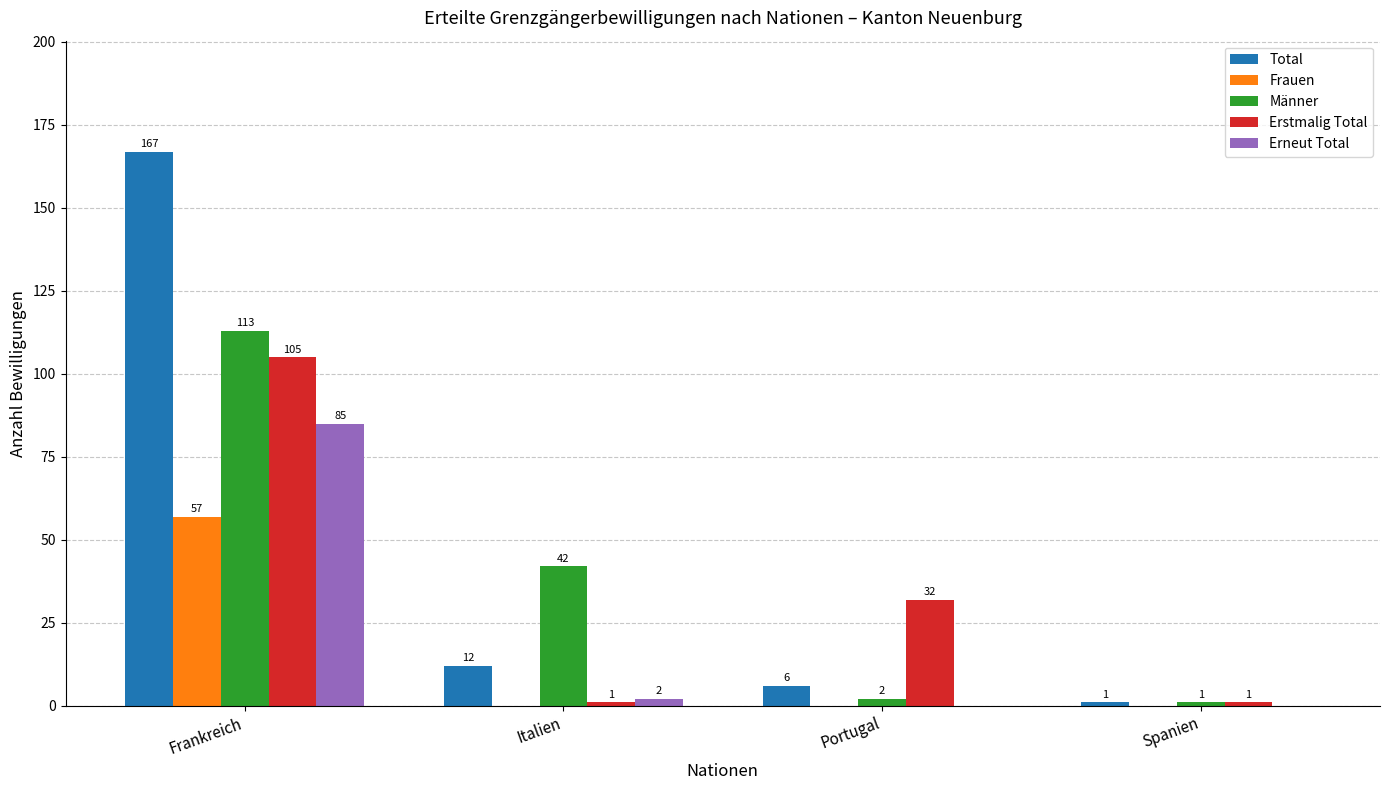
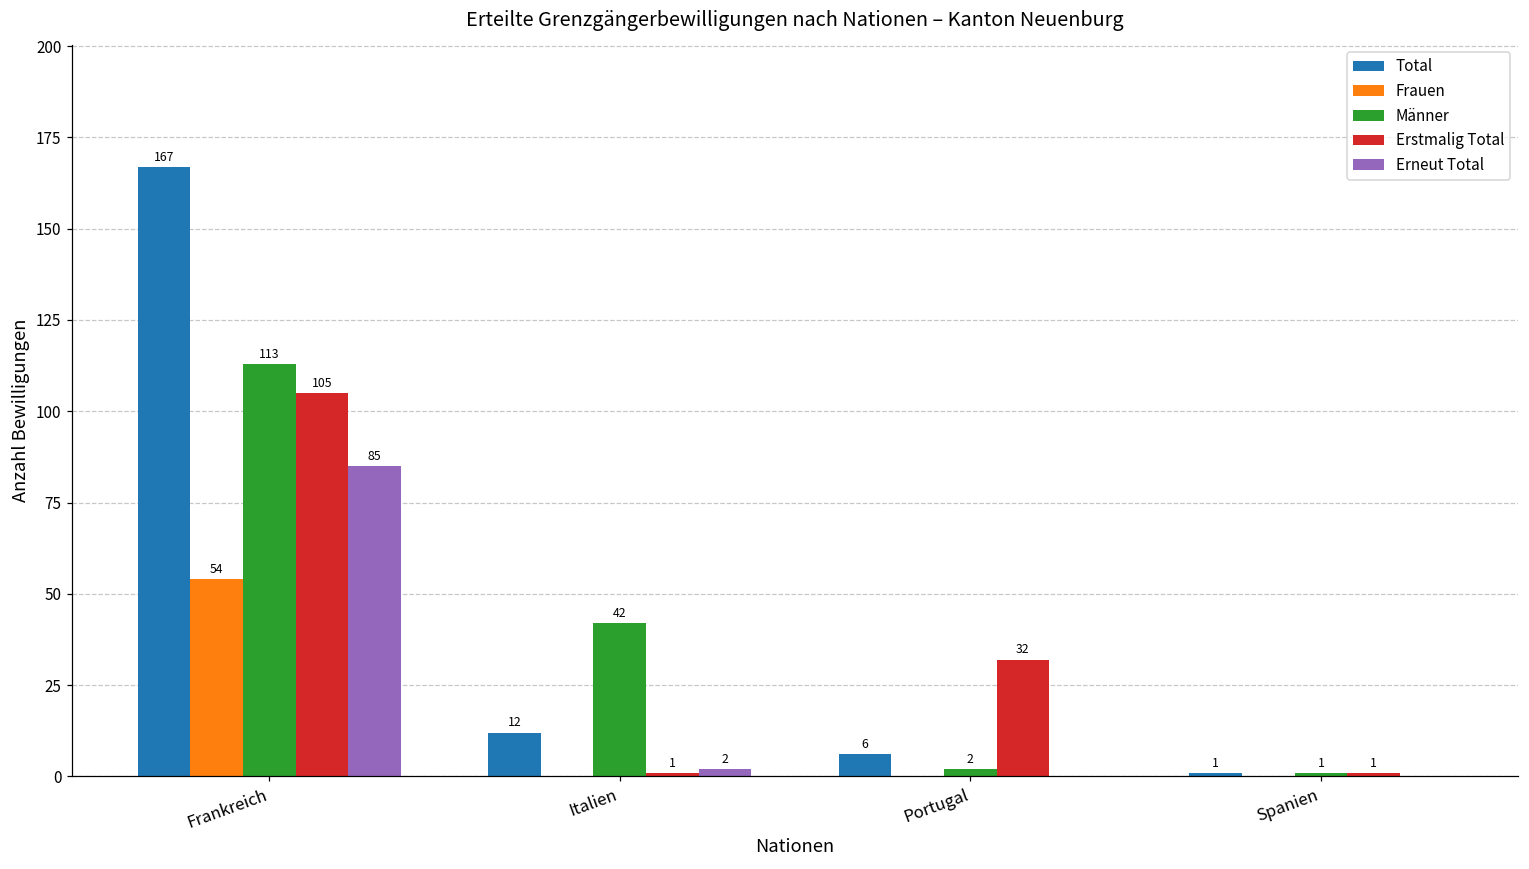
Frauen, Frankreich: 57 -> 54
